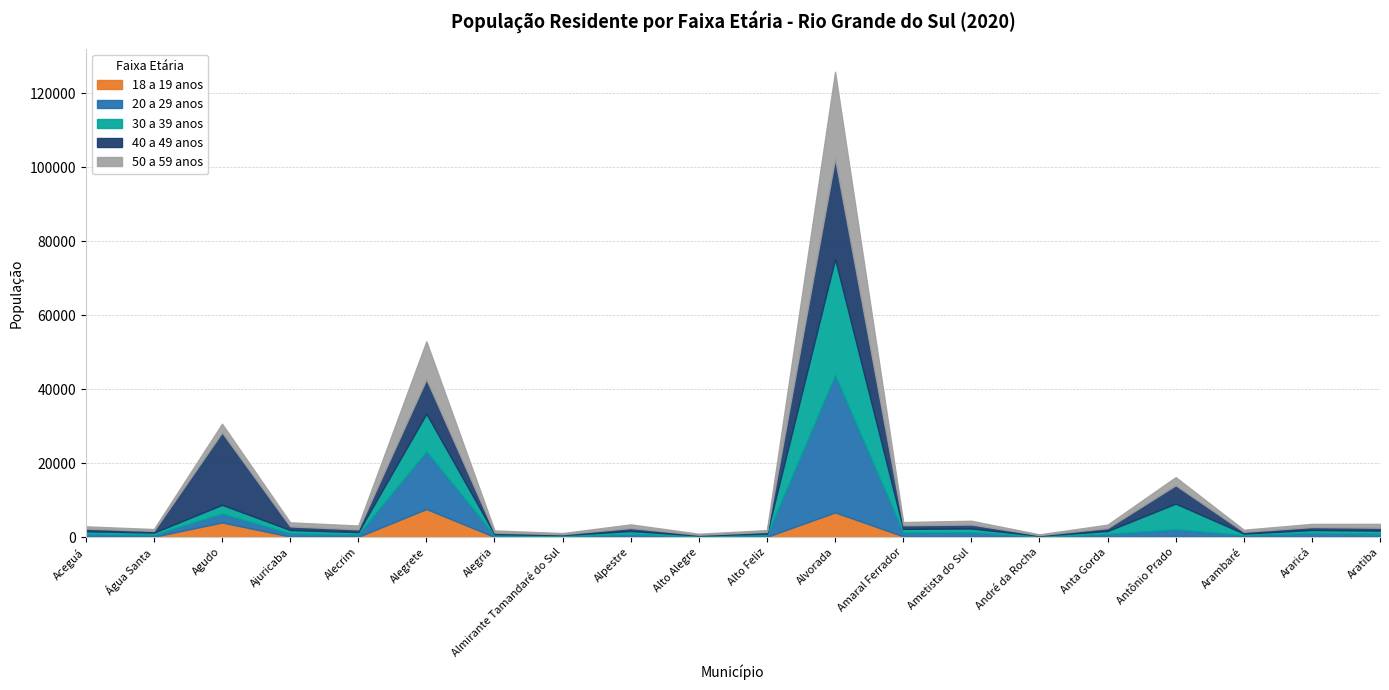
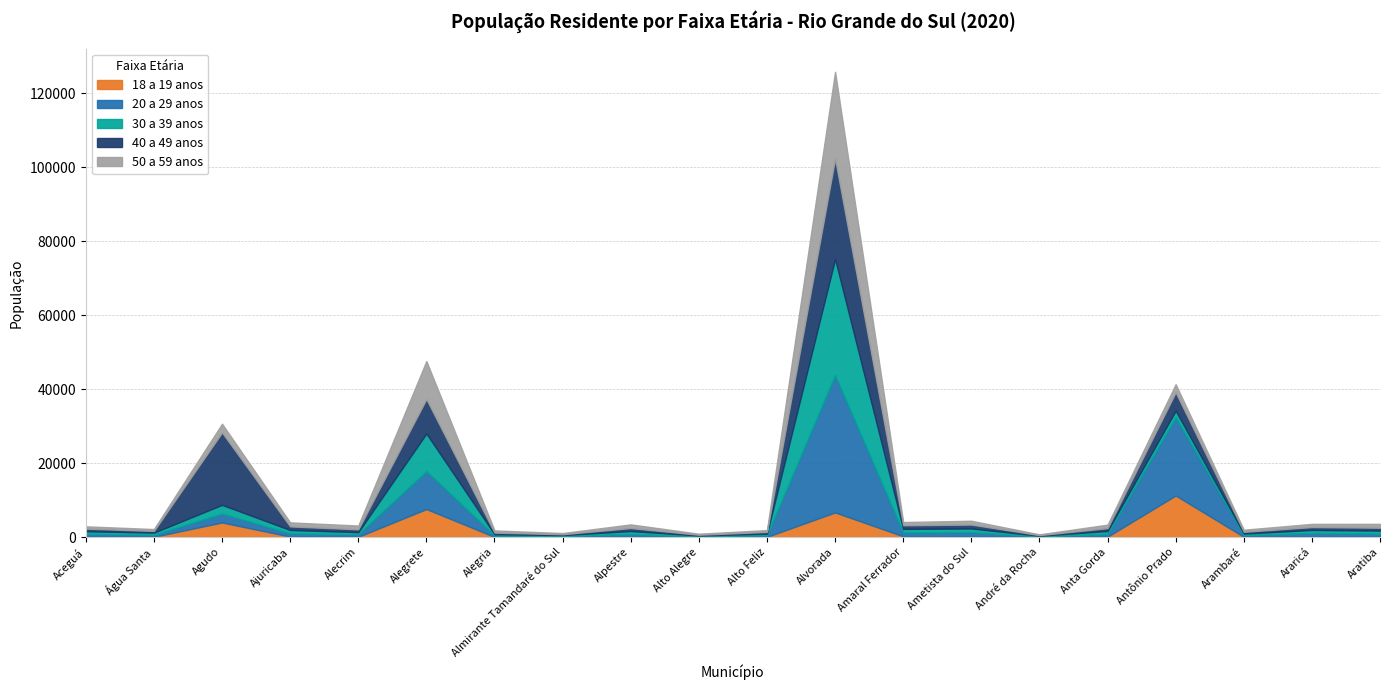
20 a 29 anos, Alegrete: 16000 -> 10000
18 a 19 anos, Antônio Prado: 0 -> 11000
20 a 29 anos, Antônio Prado: 2000 -> 21000
30 a 39 anos, Antônio Prado: 7000 -> 2000
